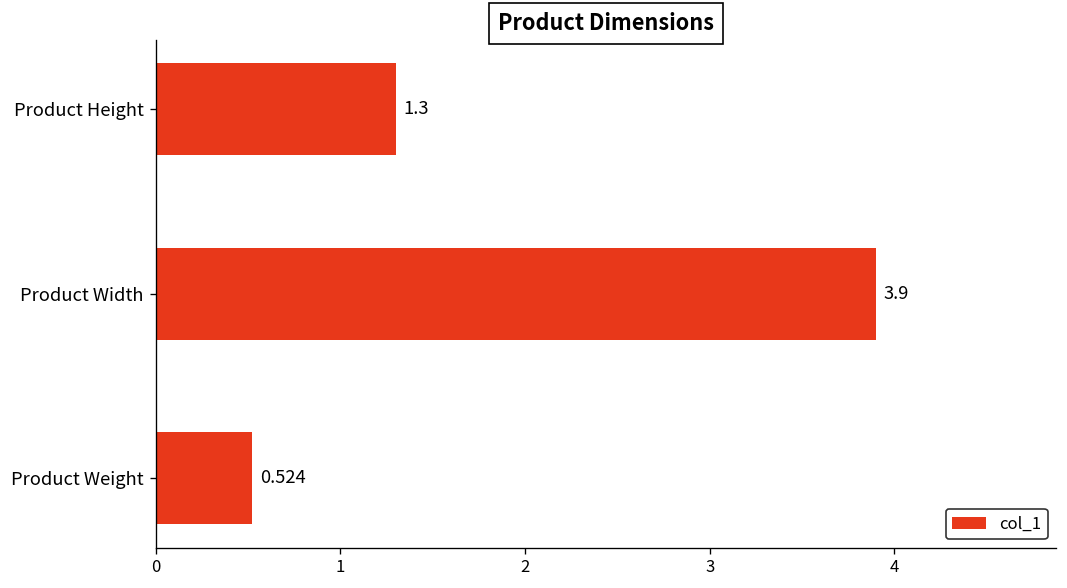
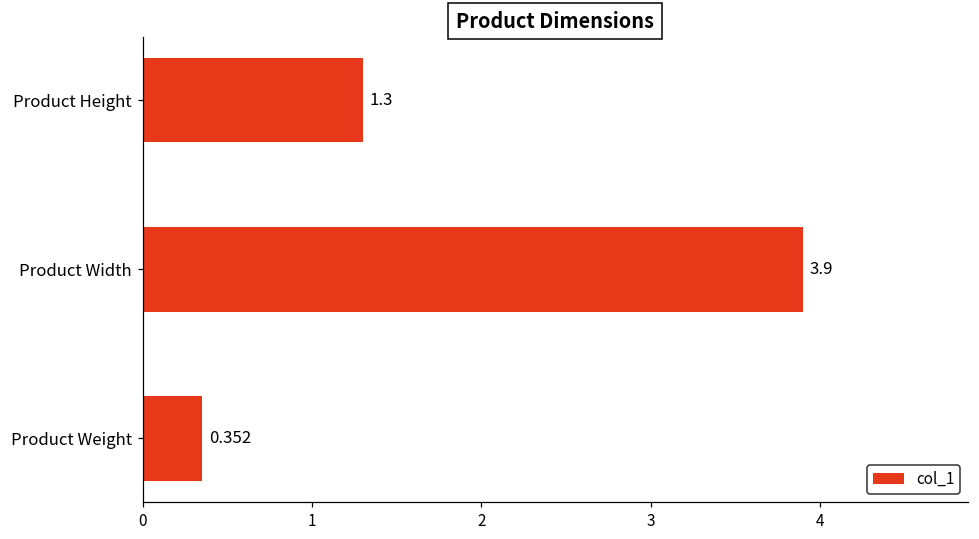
Product Weight: 0.524 -> 0.352
